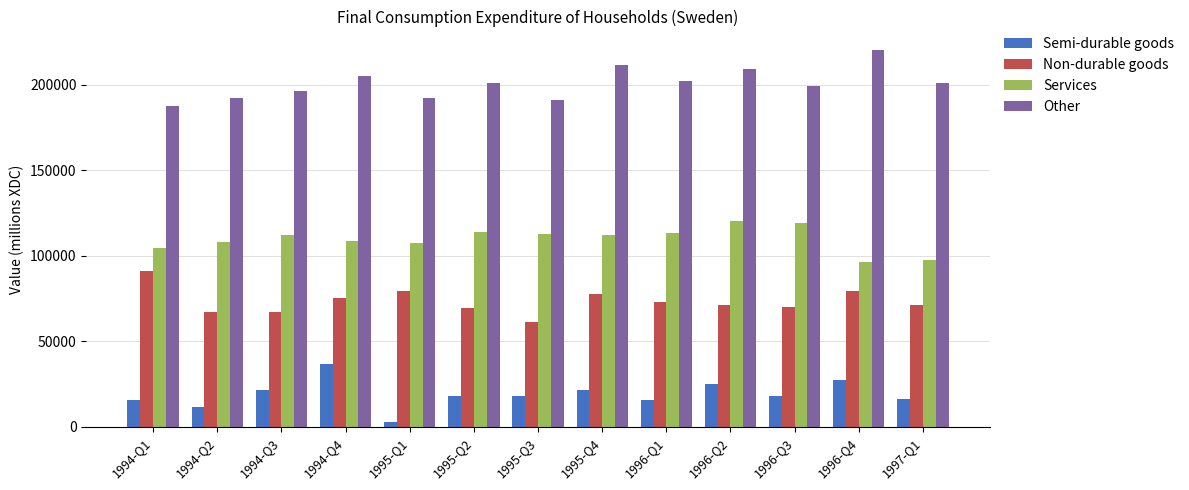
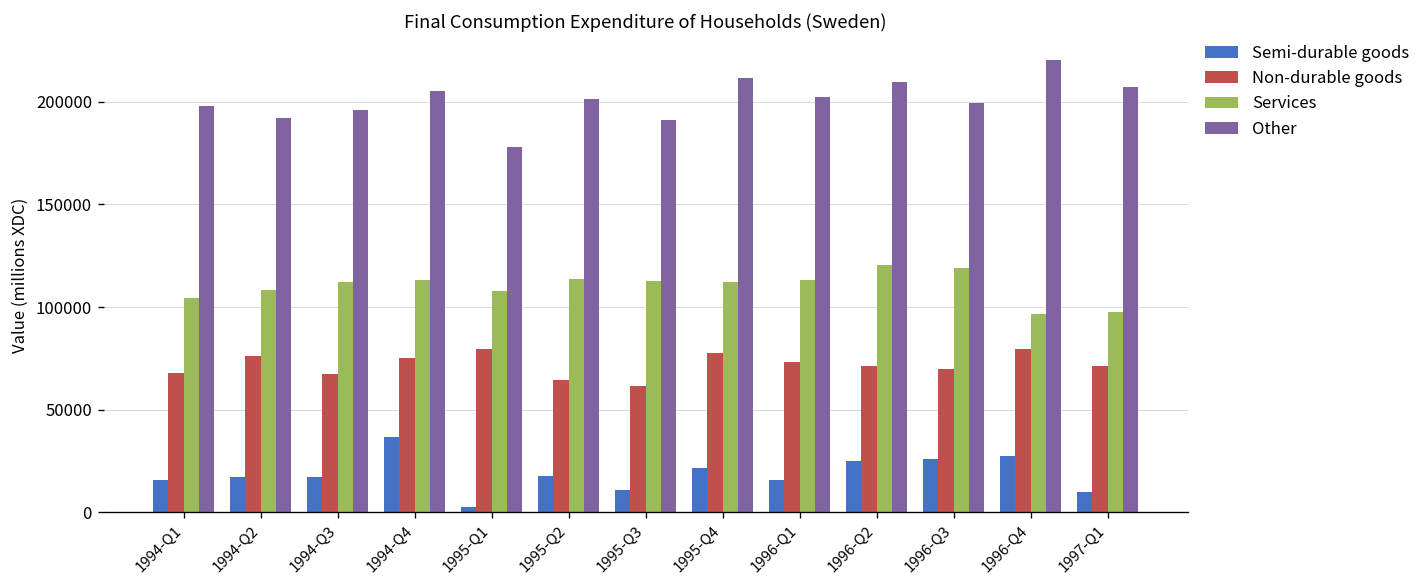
Non-durable goods, 1994-Q1: 91000 -> 68000
Other, 1994-Q1: 188000 -> 198000
Semi-durable goods, 1994-Q2: 12000 -> 17000
Non-durable goods, 1994-Q2: 67000 -> 76000
Semi-durable goods, 1994-Q3: 22000 -> 17000
Services, 1994-Q4: 108000 -> 113000
Other, 1995-Q1: 193000 -> 178000
Non-durable goods, 1995-Q2: 70000 -> 65000
Semi-durable goods, 1995-Q3: 18000 -> 11000
Semi-durable goods, 1996-Q3: 18000 -> 26000
Semi-durable goods, 1997-Q1: 16000 -> 10000
Other, 1997-Q1: 201000 -> 207000
